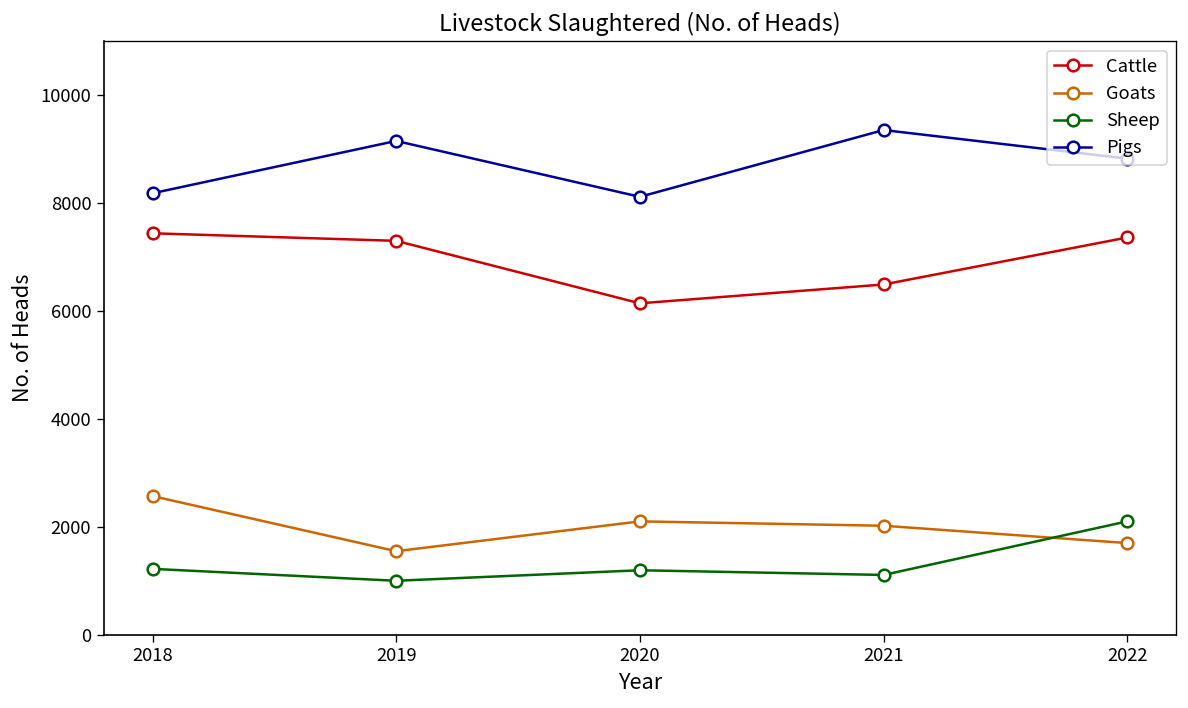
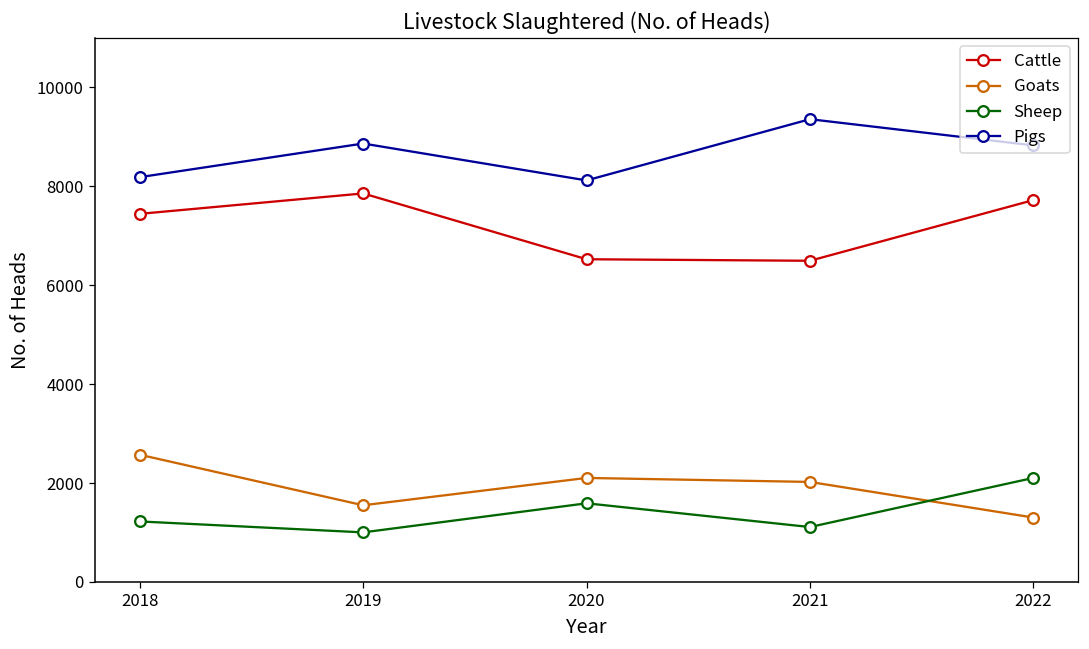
Cattle, 2019: 7300 -> 7900
Pigs, 2019: 9200 -> 8900
Cattle, 2020: 6100 -> 6500
Sheep, 2020: 1200 -> 1600
Cattle, 2022: 7400 -> 7700
Goats, 2022: 1700 -> 1300
